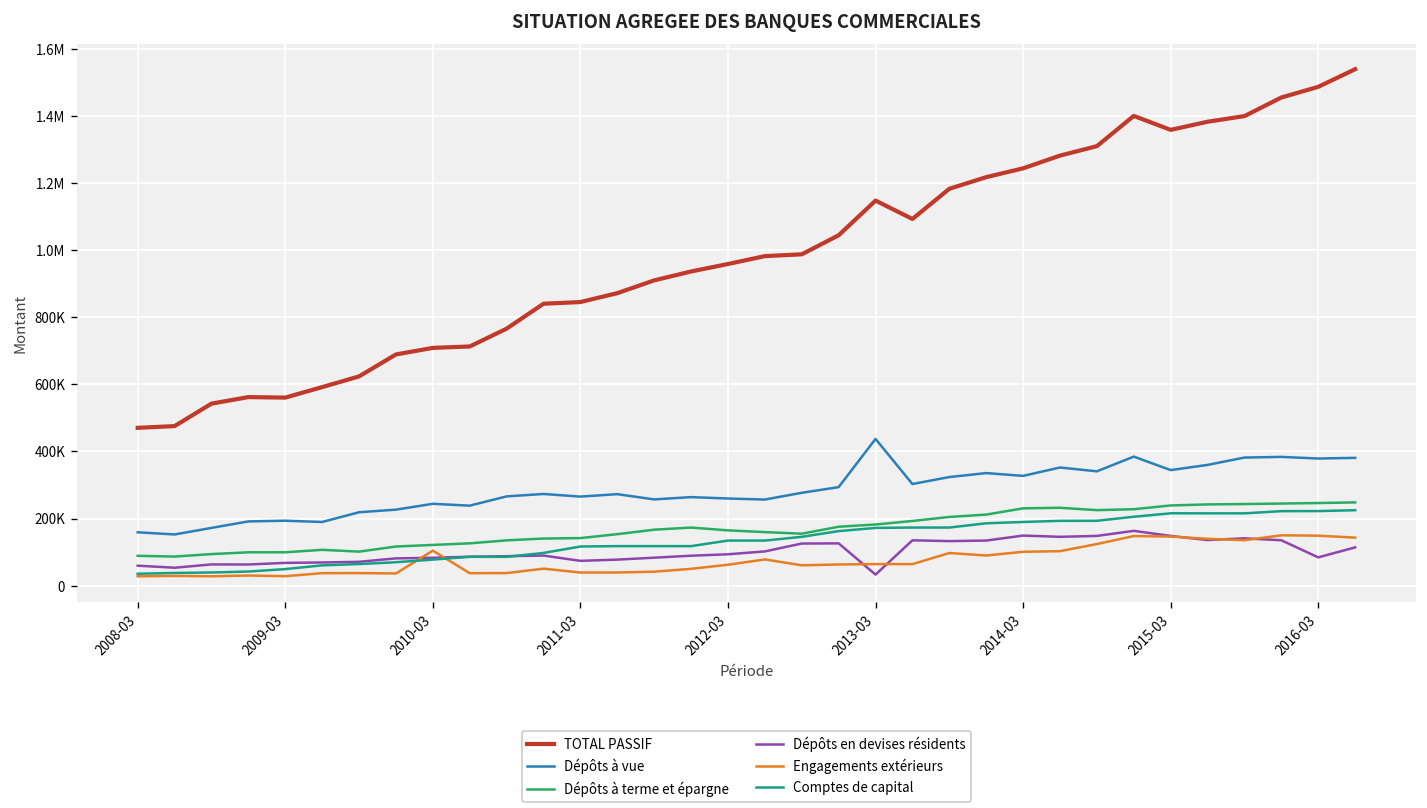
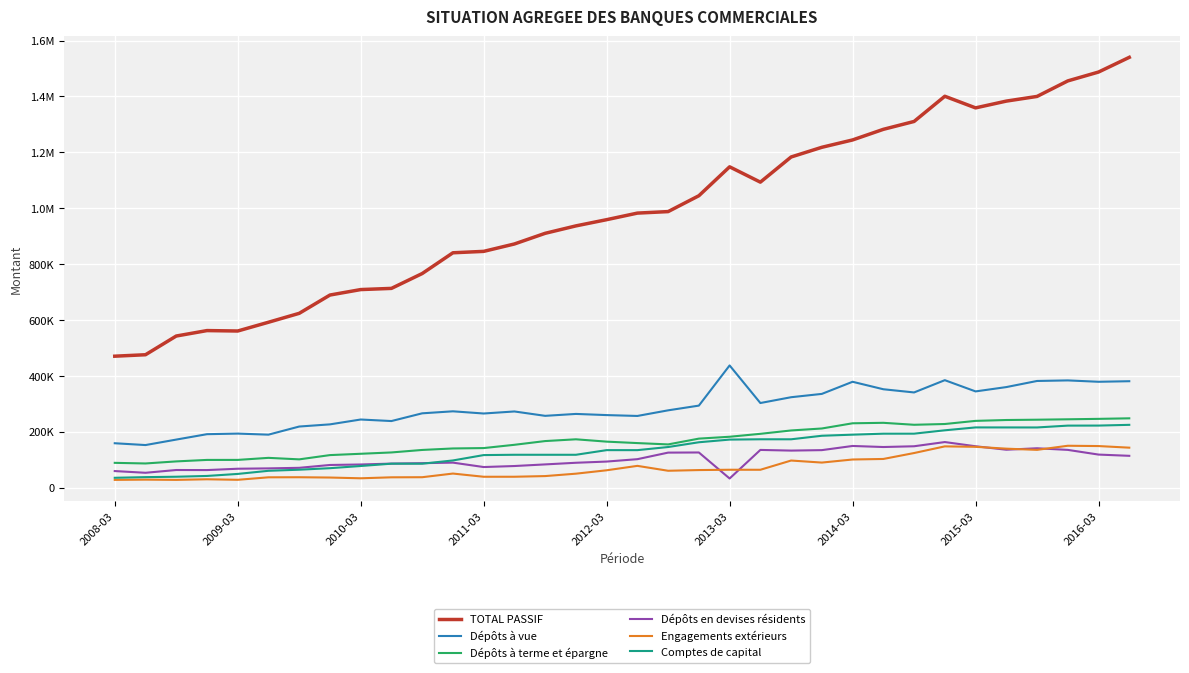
Engagements extérieurs, 2010-03: 100000 -> 30000
Dépôts à vue, 2014-03: 330000 -> 380000
Dépôts en devises résidents, 2016-03: 80000 -> 120000
